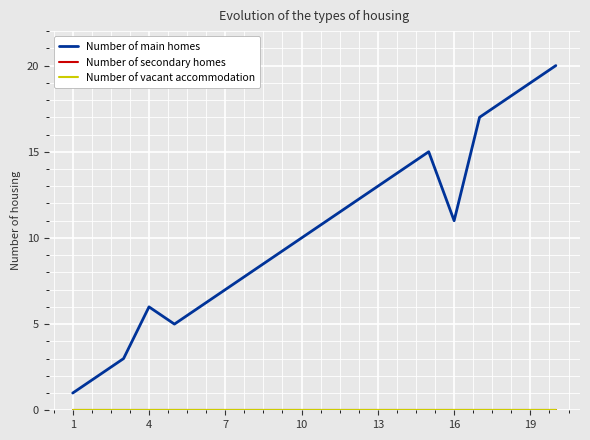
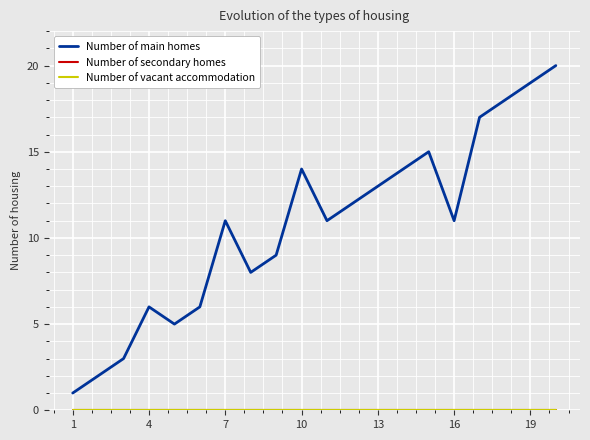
Number of main homes, 7: 7 -> 11
Number of main homes, 10: 10 -> 14
